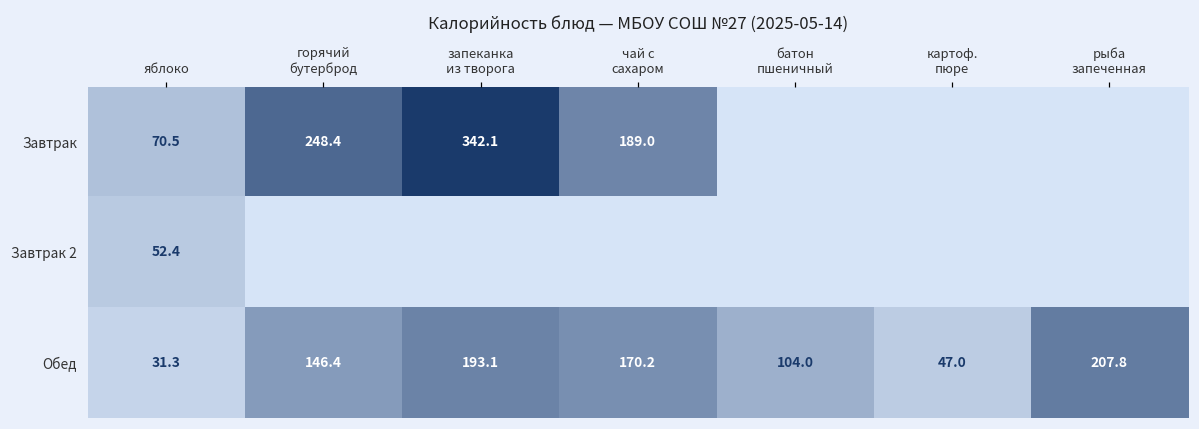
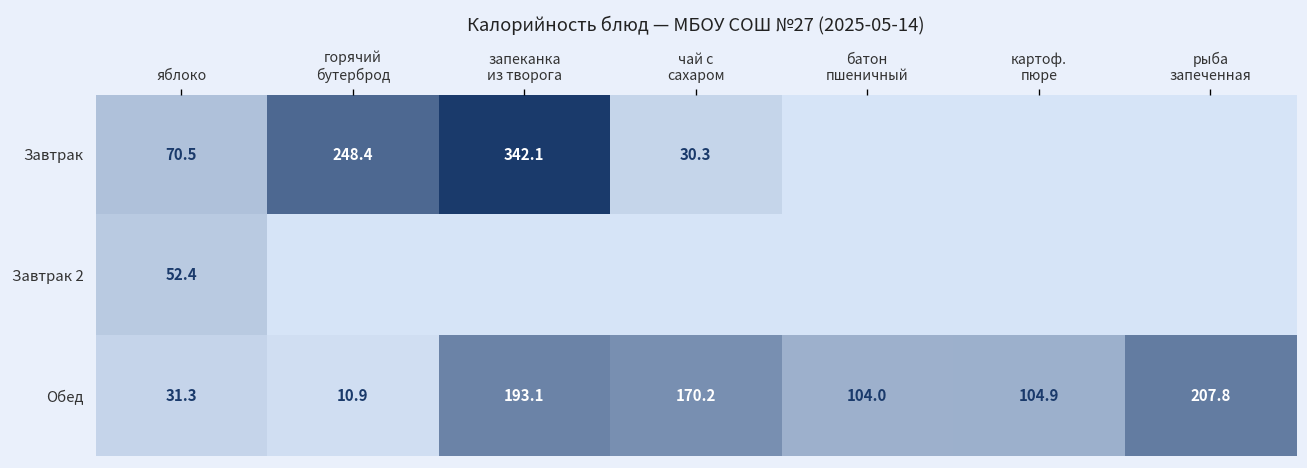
Завтрак, чай с сахаром: 189.0 -> 30.3
Обед, горячий бутерброд: 146.4 -> 10.9
Обед, картоф. пюре: 47.0 -> 104.9
